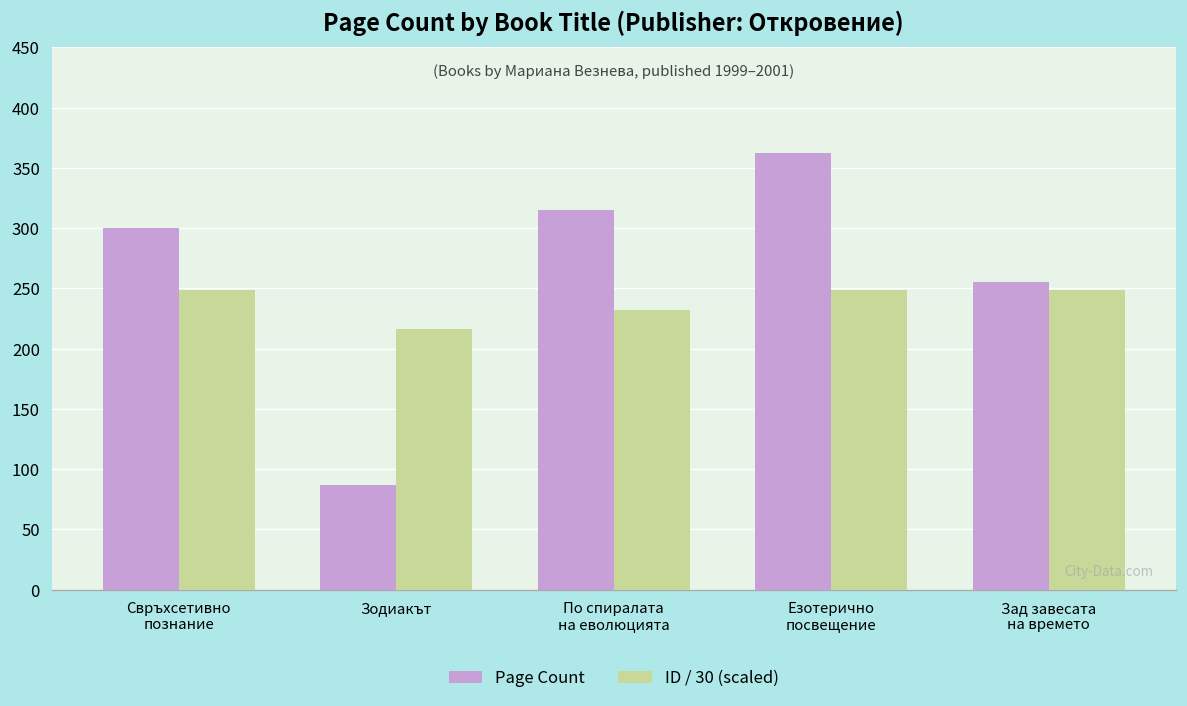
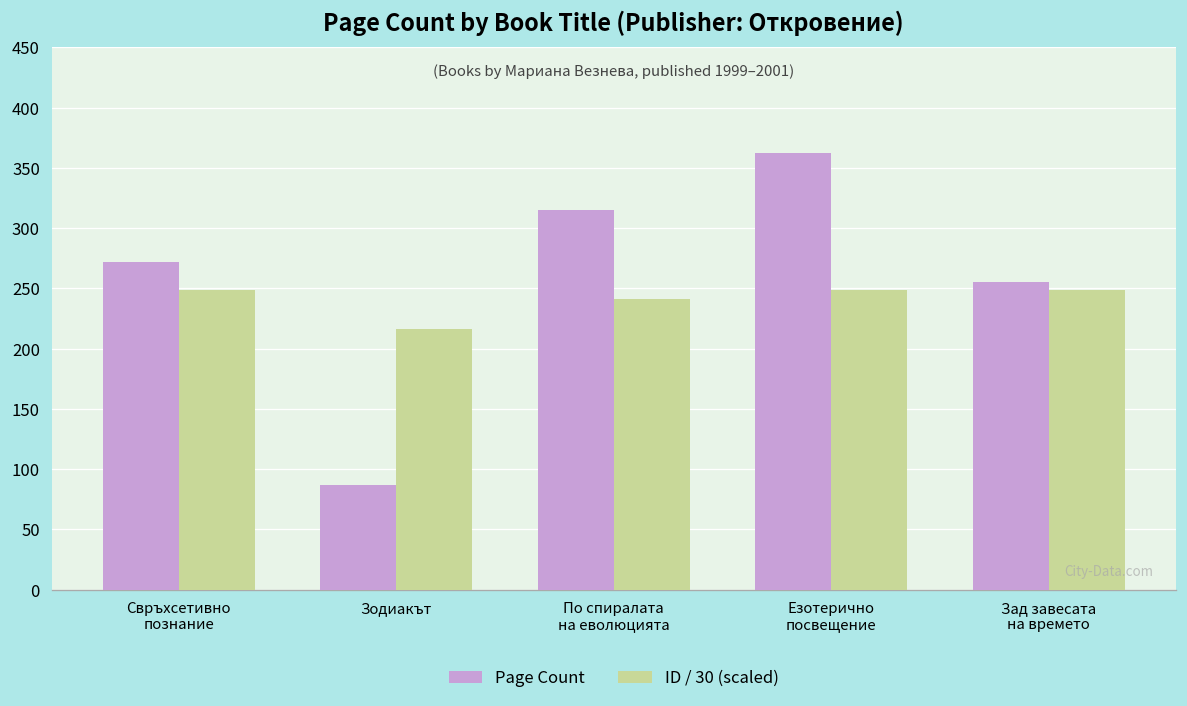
Page Count, Свръхсетивно познание: 300 -> 272
ID / 30 (scaled), По спиралата на еволюцията: 232 -> 241
